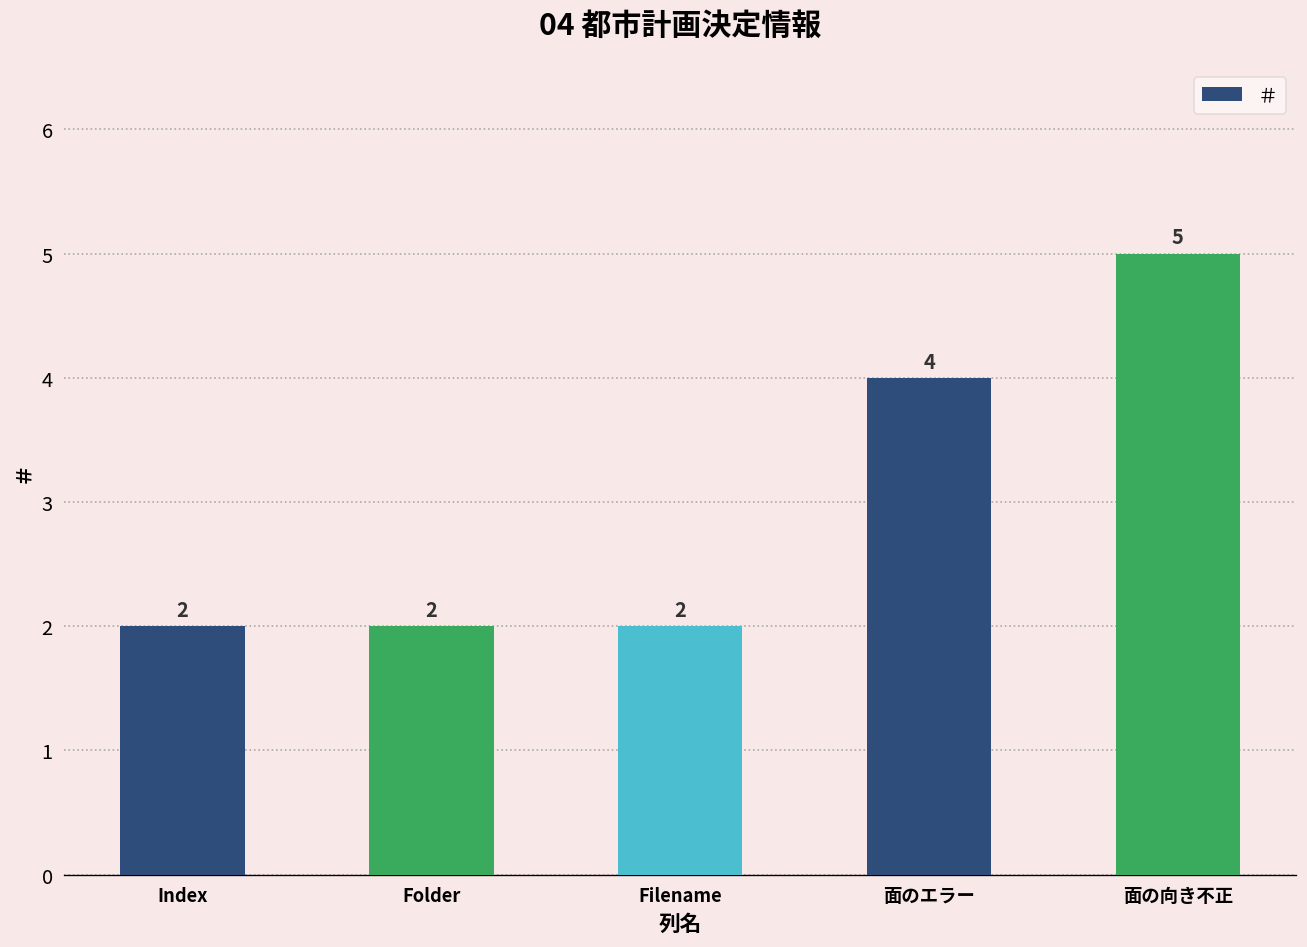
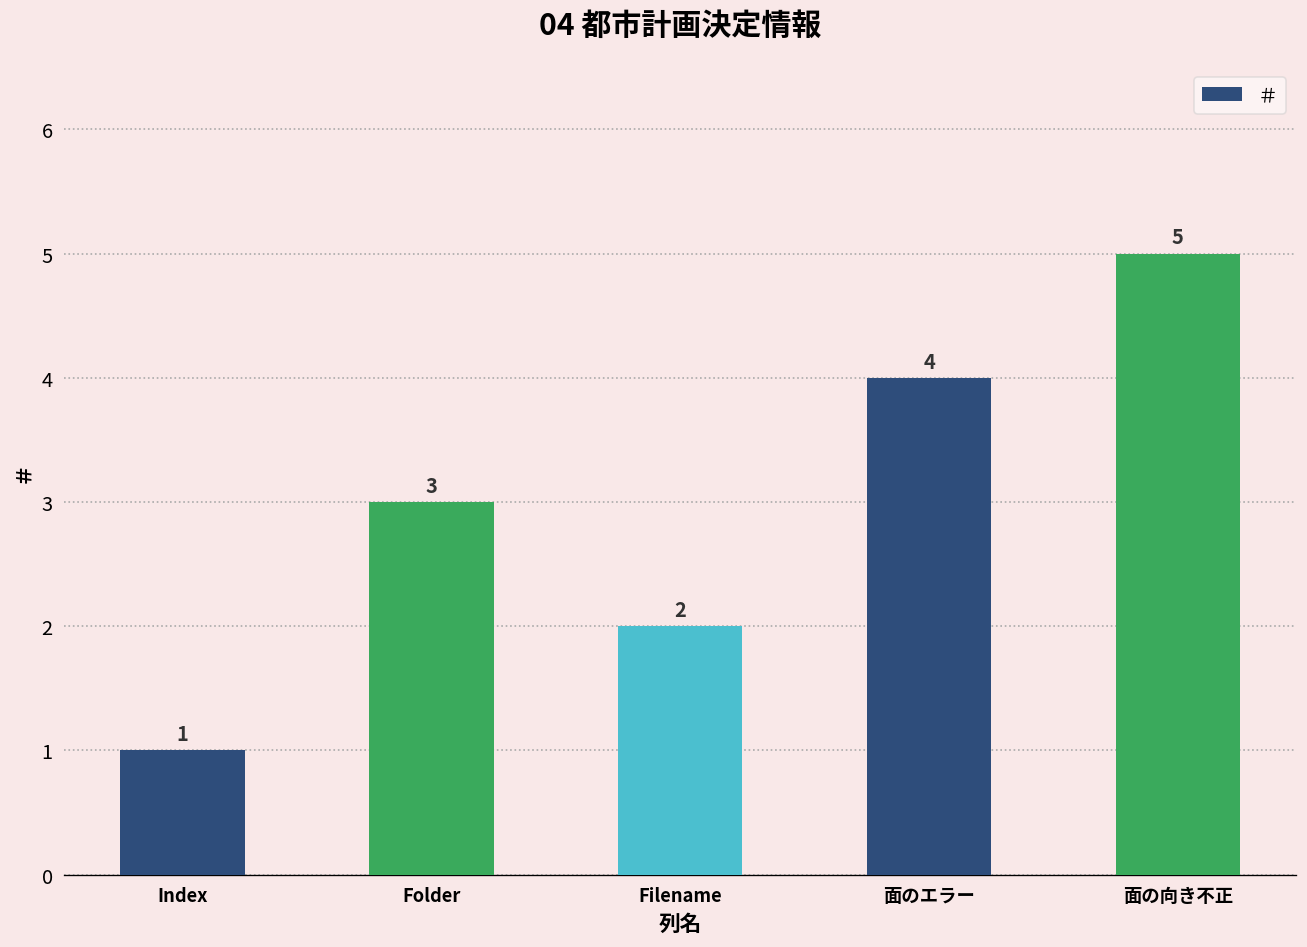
Index: 2 -> 1
Folder: 2 -> 3
